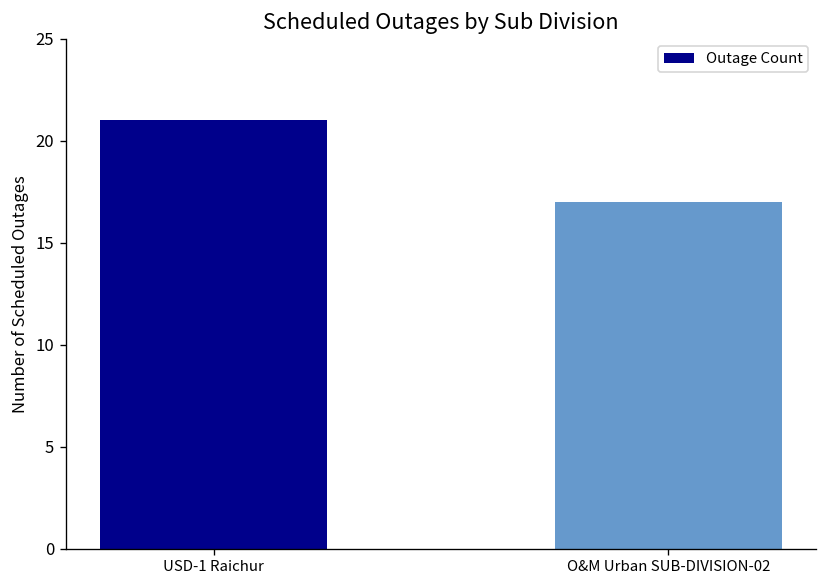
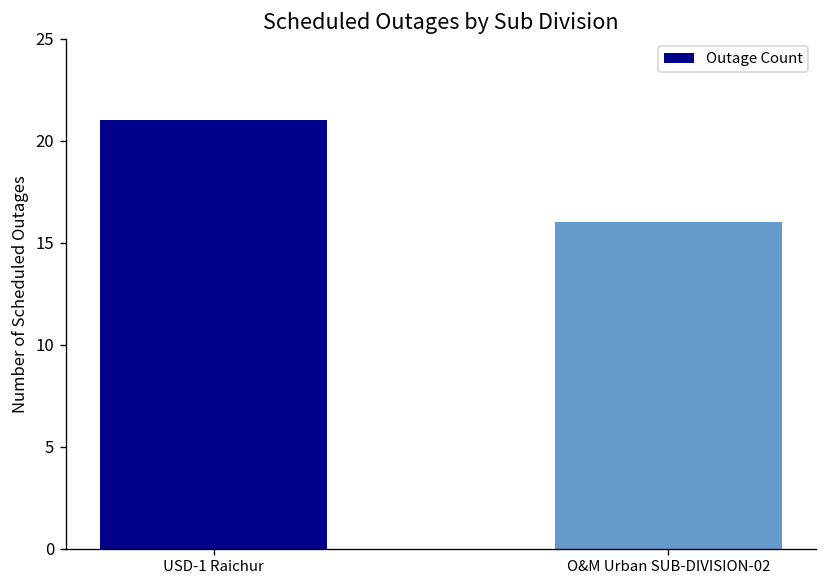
O&M Urban SUB-DIVISION-02: 17 -> 16
